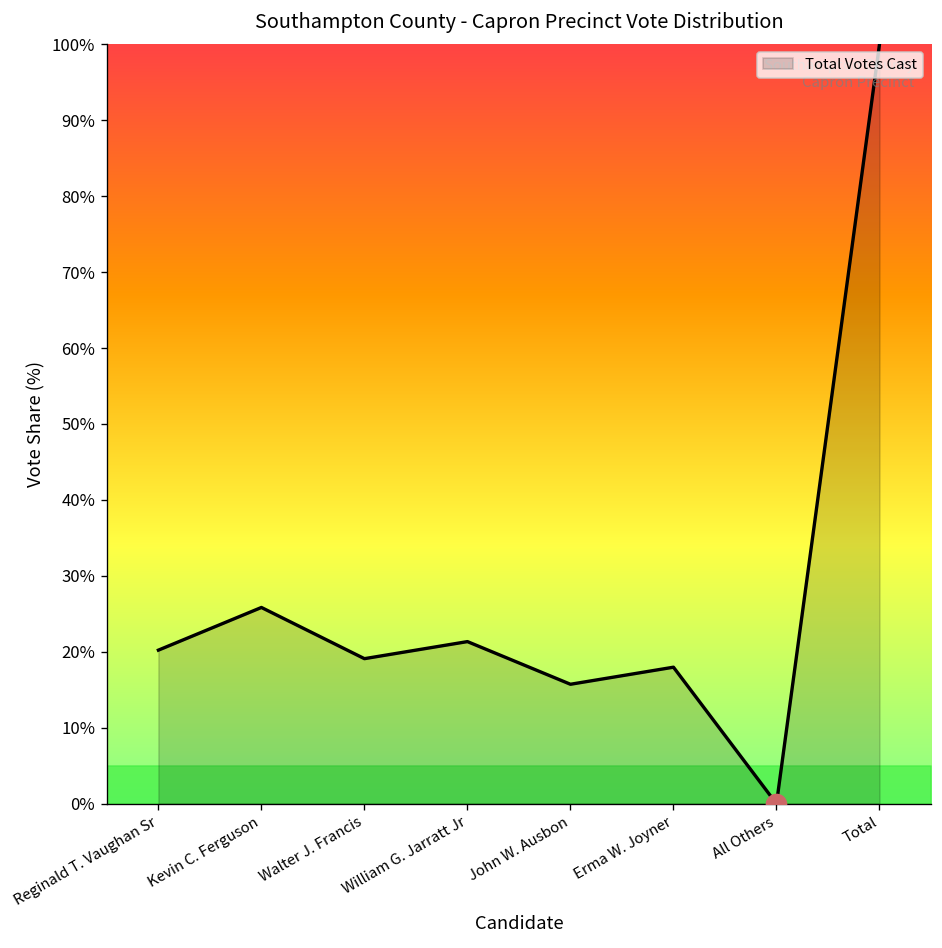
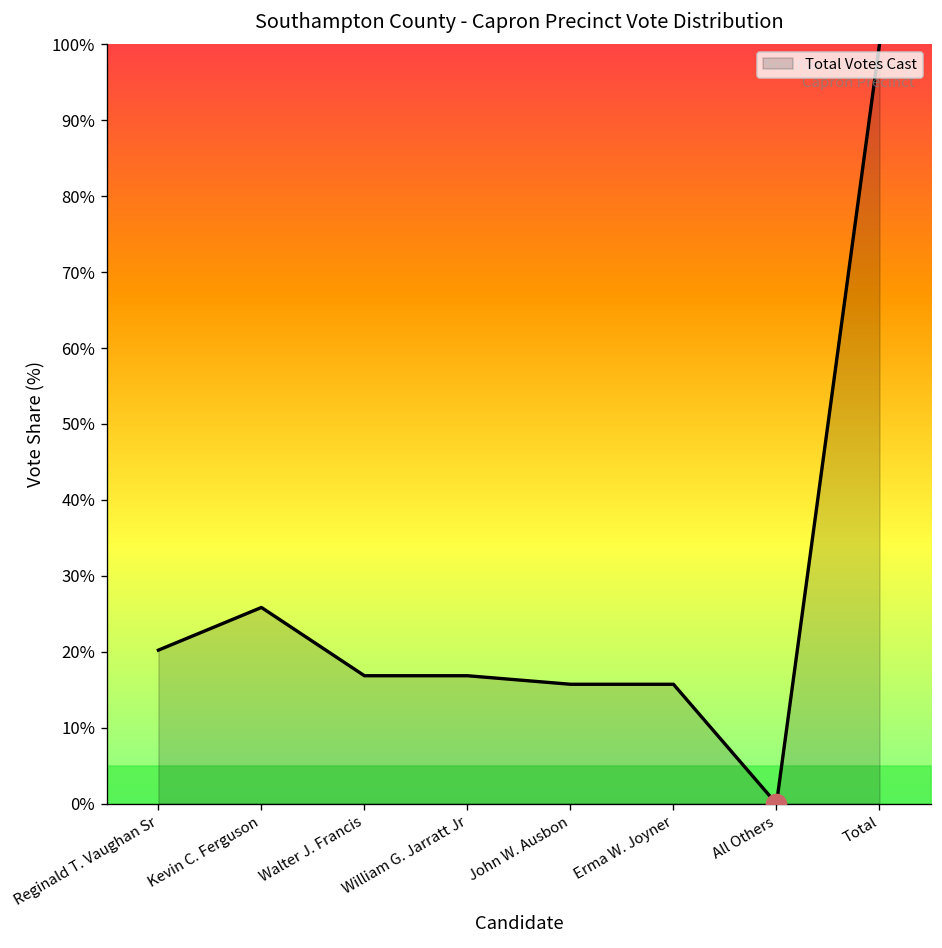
Total Votes Cast, Walter J. Francis: 19% -> 17%
Total Votes Cast, William G. Jarratt Jr: 21% -> 17%
Total Votes Cast, Erma W. Joyner: 18% -> 16%
